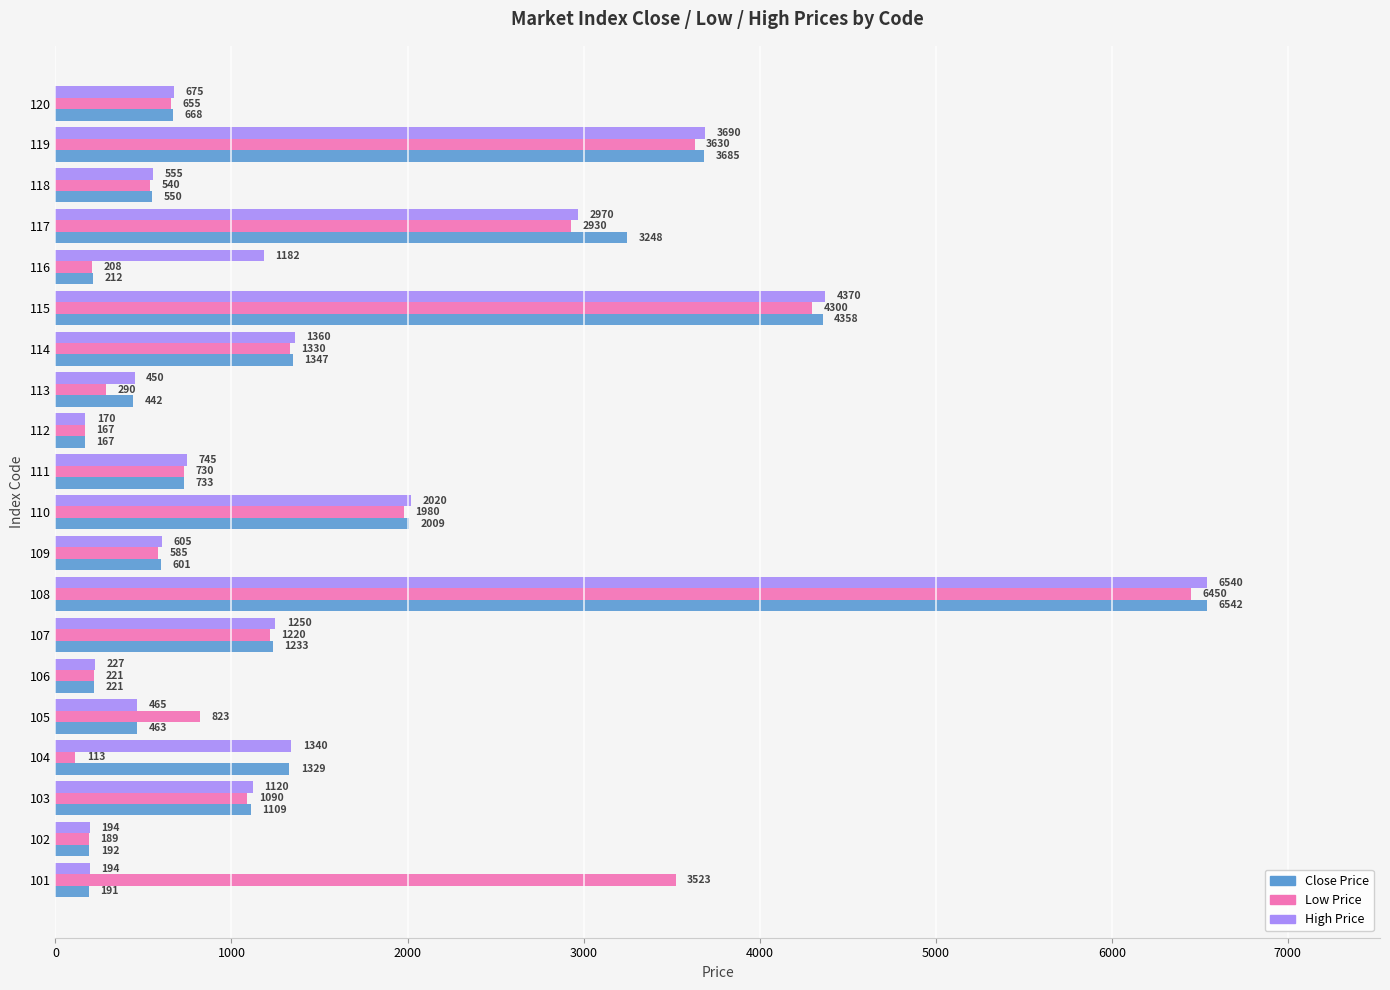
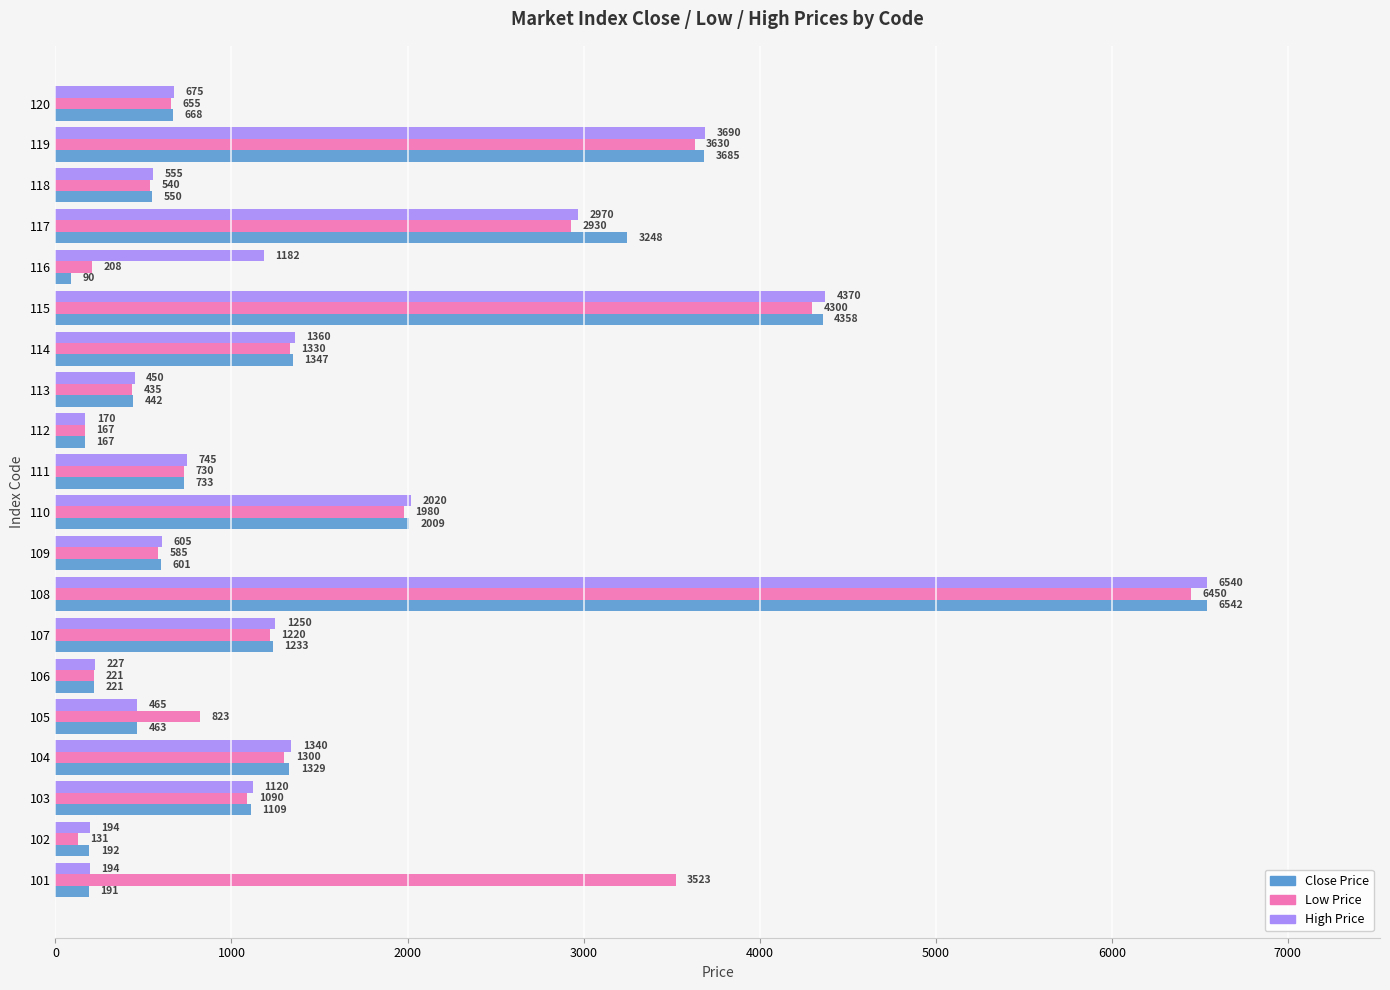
Close Price, 116: 212 -> 90
Low Price, 113: 290 -> 435
Low Price, 104: 113 -> 1300
Low Price, 102: 189 -> 131
